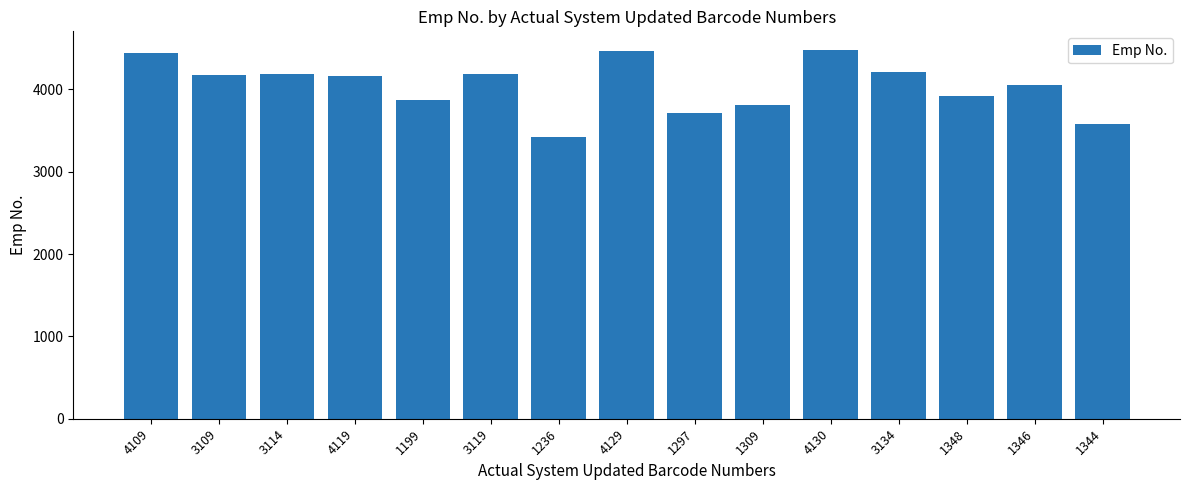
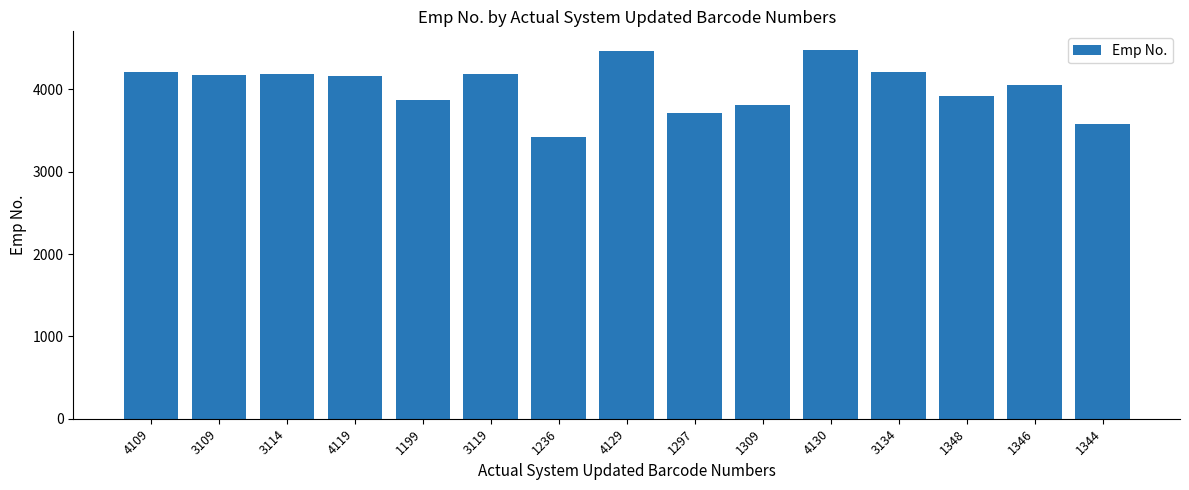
4109: 4400 -> 4200
